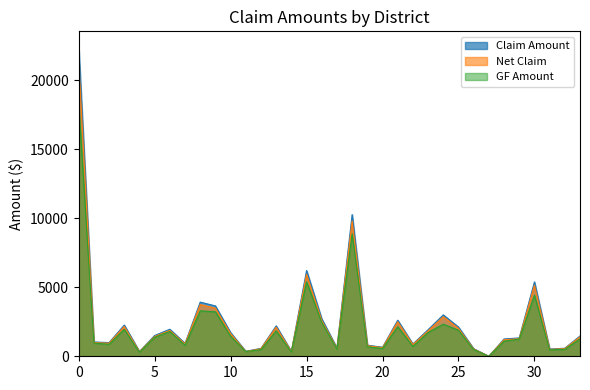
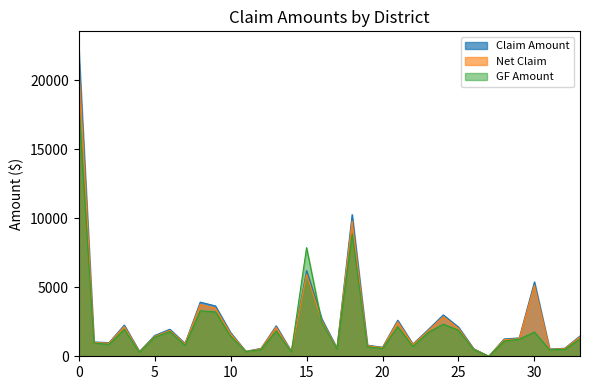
GF Amount, 15: 5400 -> 7900
GF Amount, 30: 4400 -> 1800
